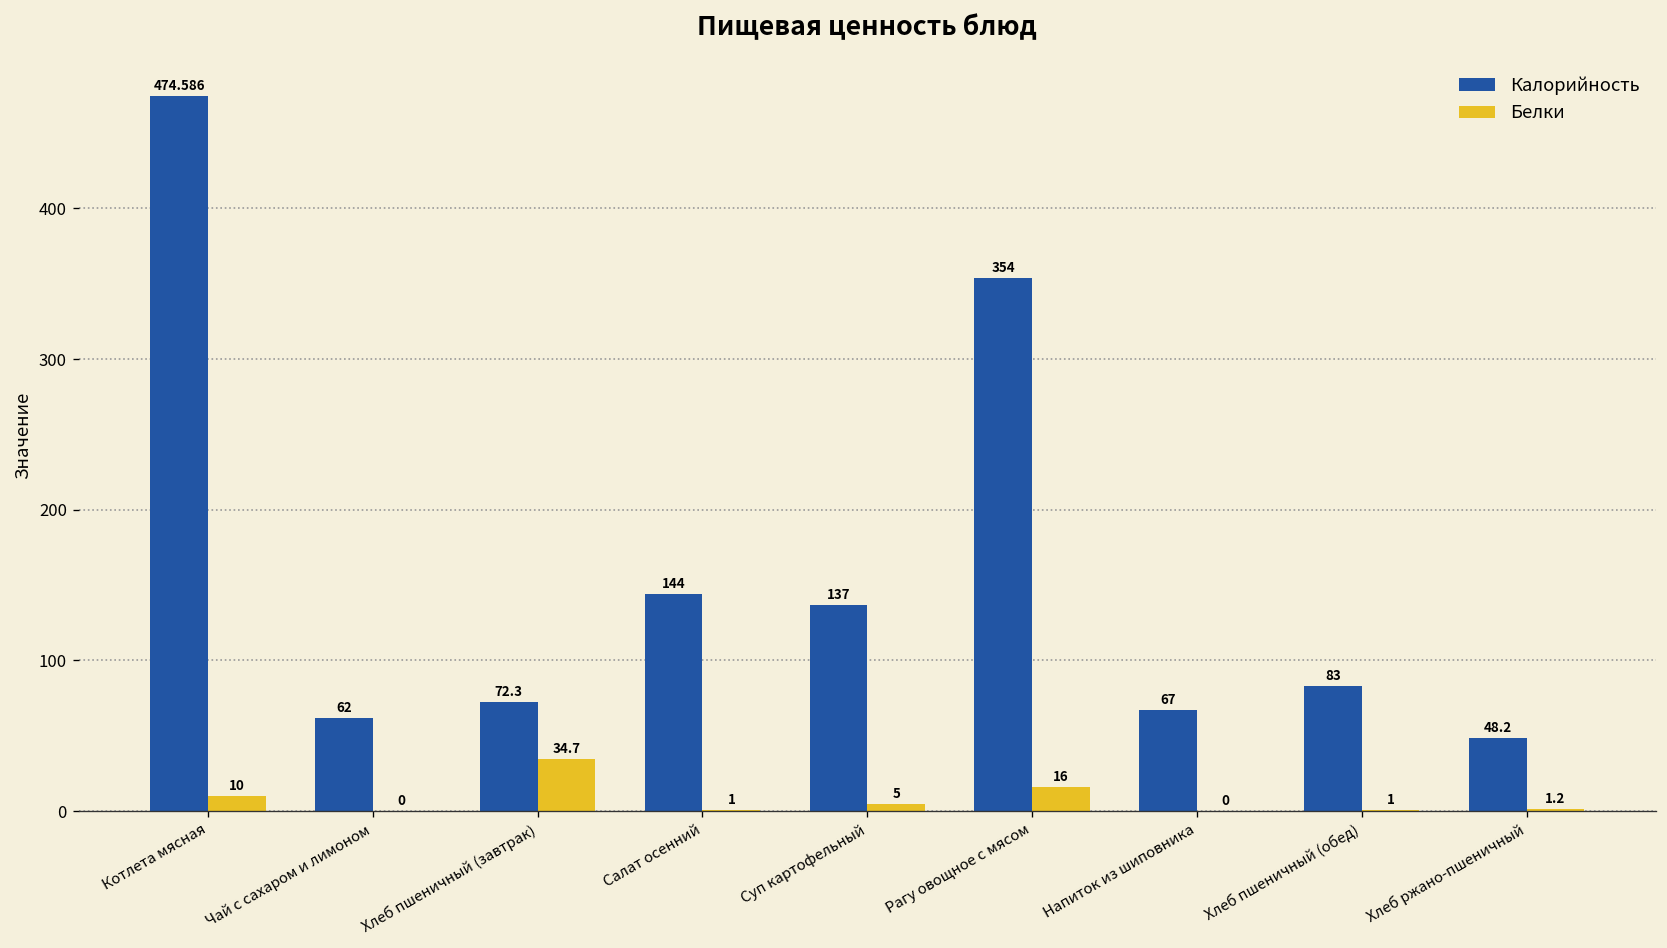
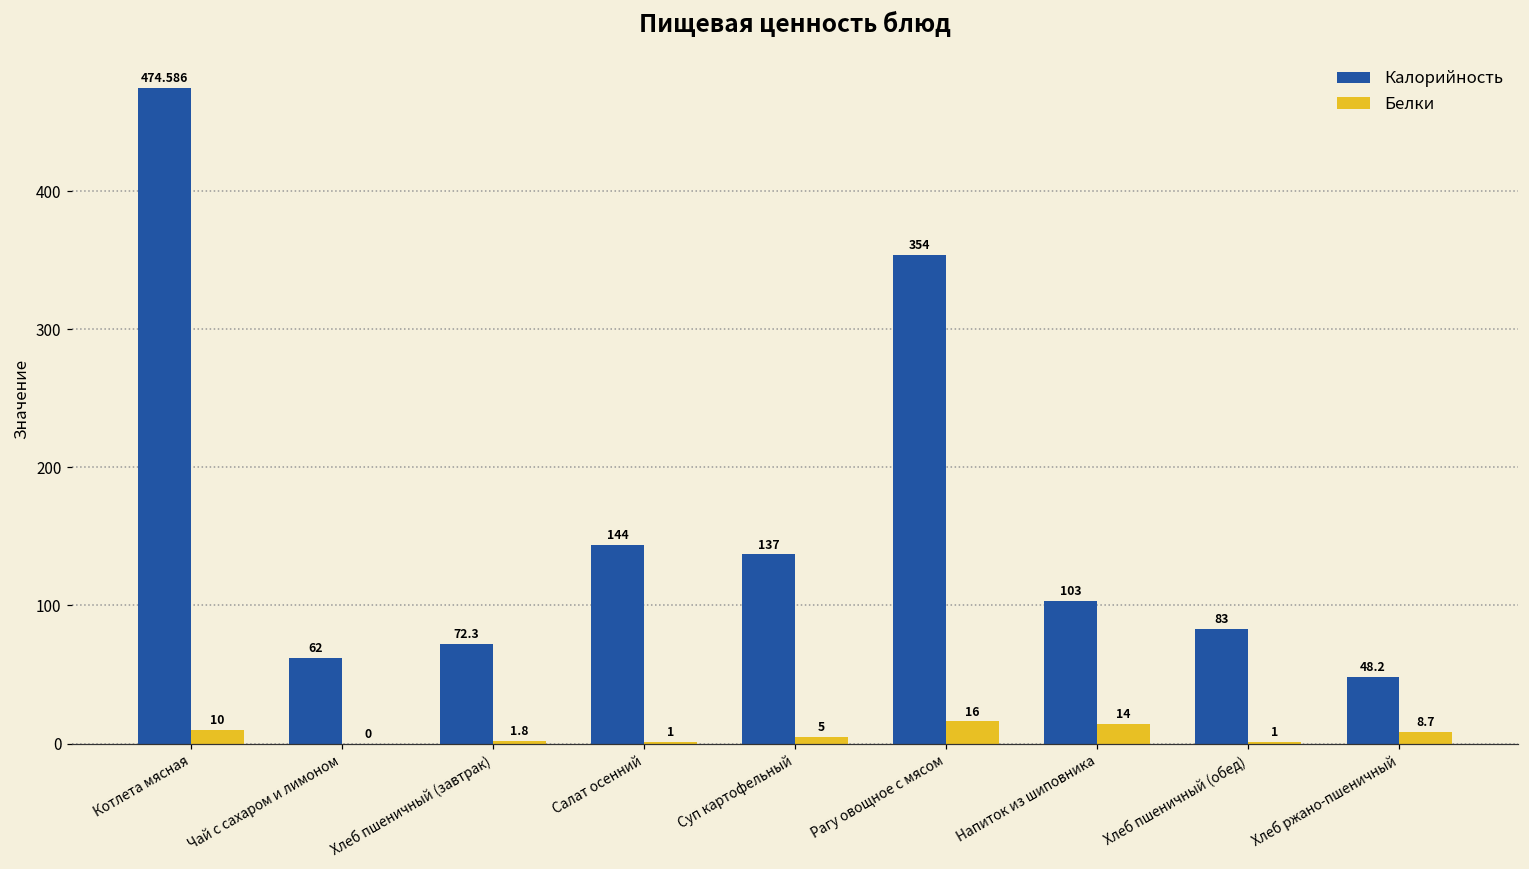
Белки, Хлеб пшеничный (завтрак): 34.7 -> 1.8
Калорийность, Напиток из шиповника: 67 -> 103
Белки, Напиток из шиповника: 0 -> 14
Белки, Хлеб ржано-пшеничный: 1.2 -> 8.7
